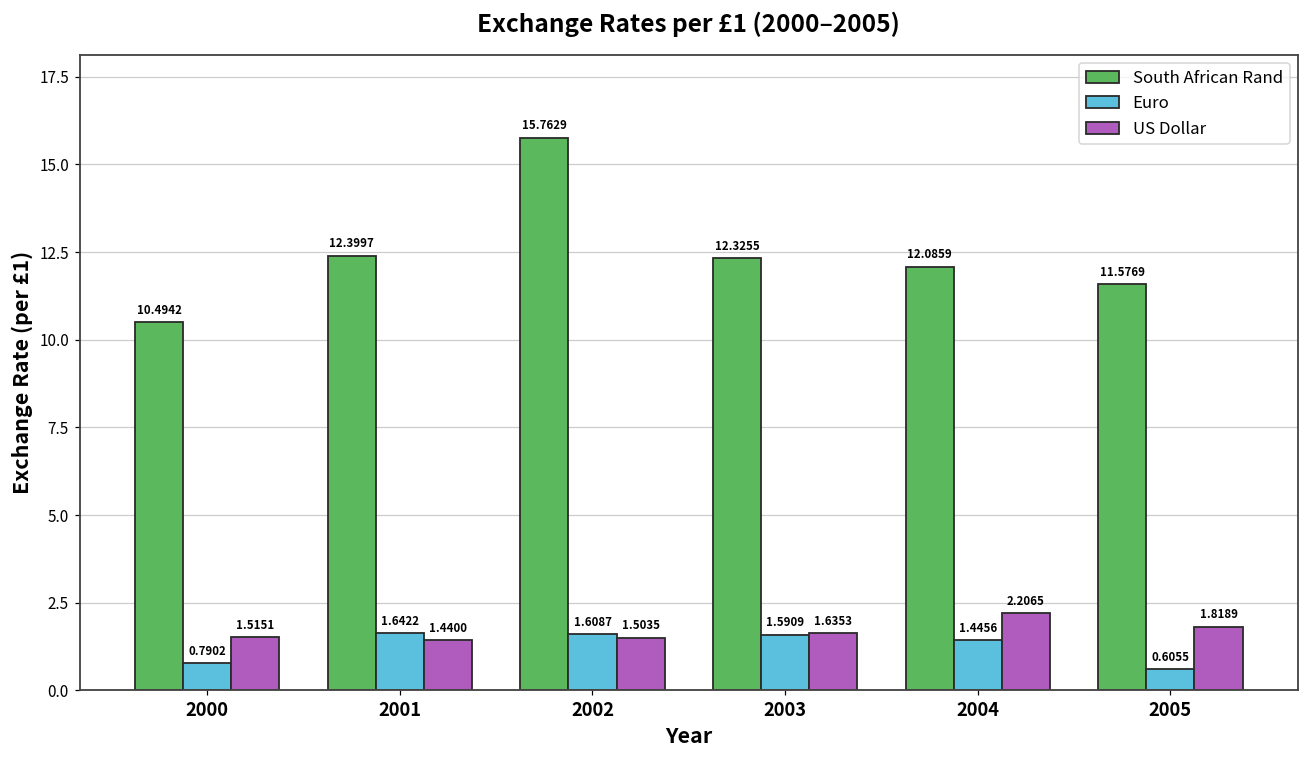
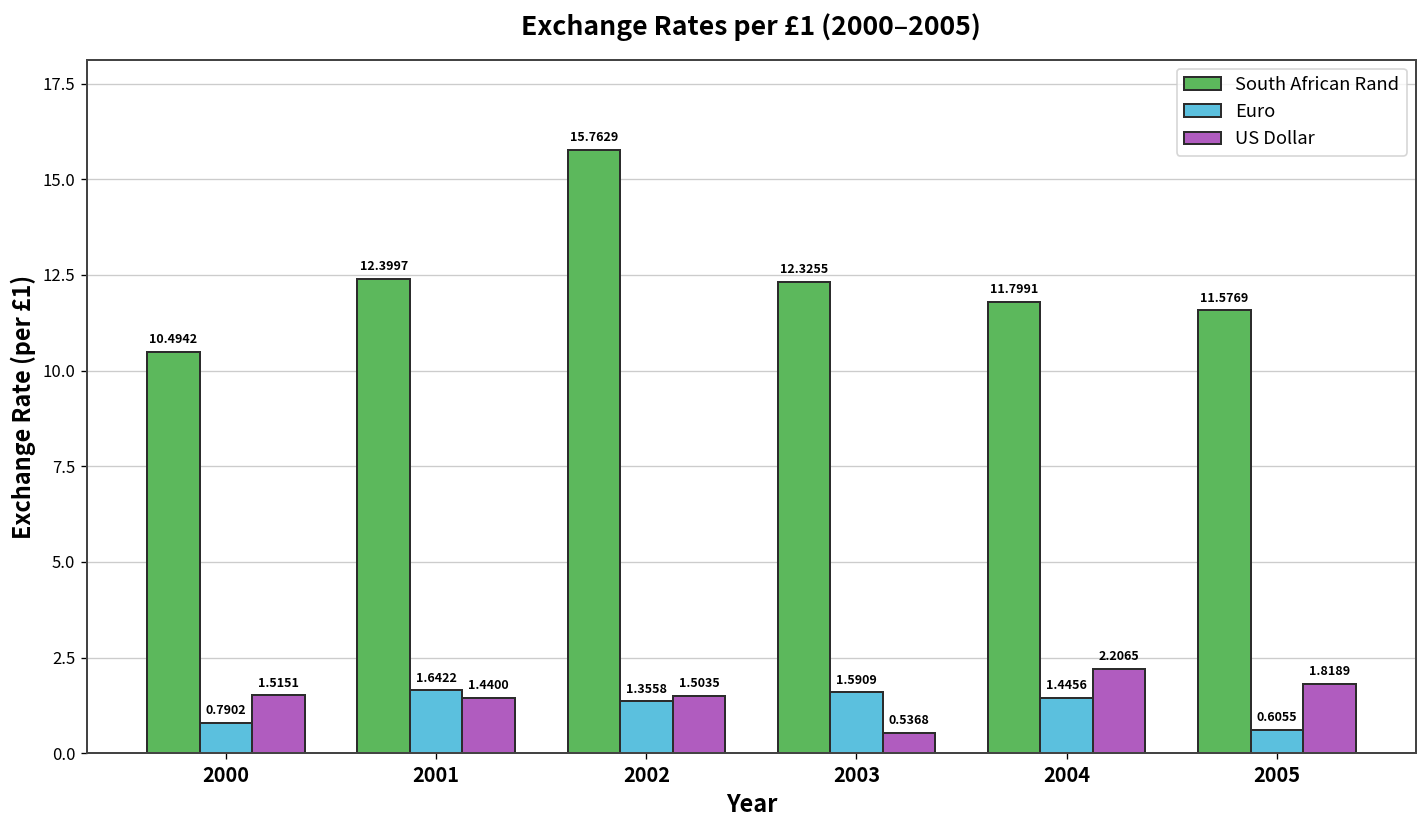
Euro, 2002: 1.6087 -> 1.3558
US Dollar, 2003: 1.6353 -> 0.5368
South African Rand, 2004: 12.0859 -> 11.7991
